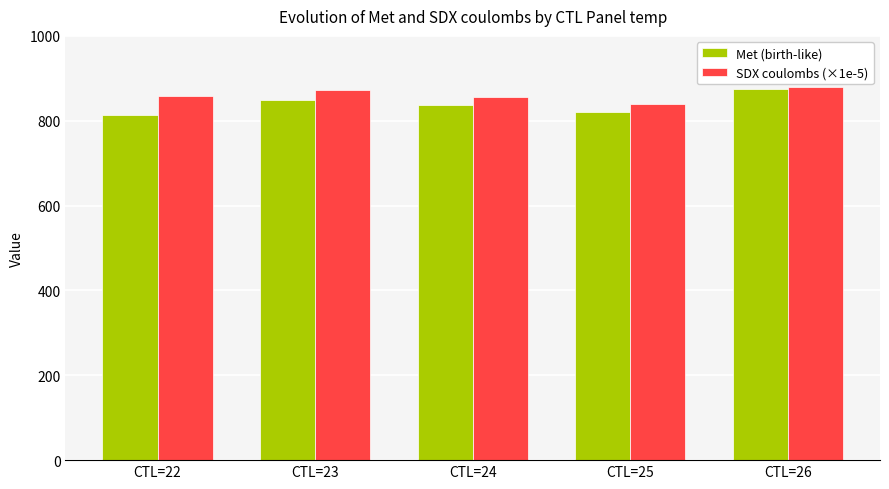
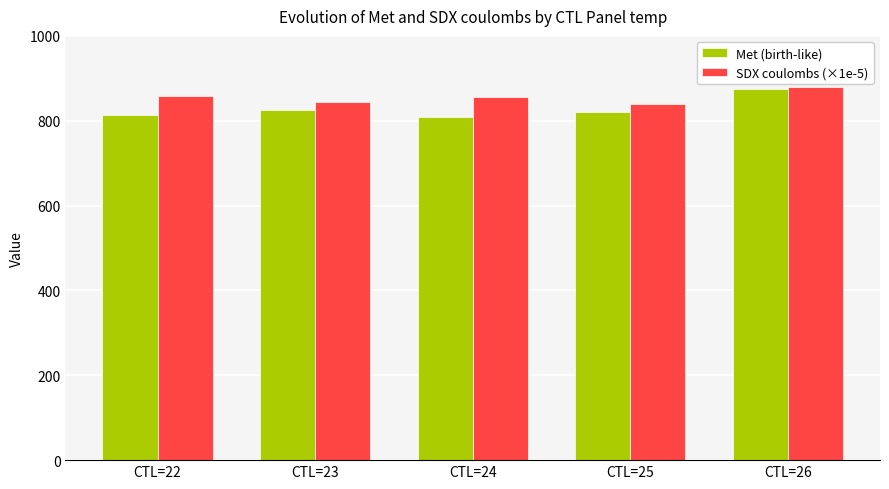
Met (birth-like), CTL=23: 850 -> 830
SDX coulombs (×1e-5), CTL=23: 870 -> 840
Met (birth-like), CTL=24: 840 -> 810
